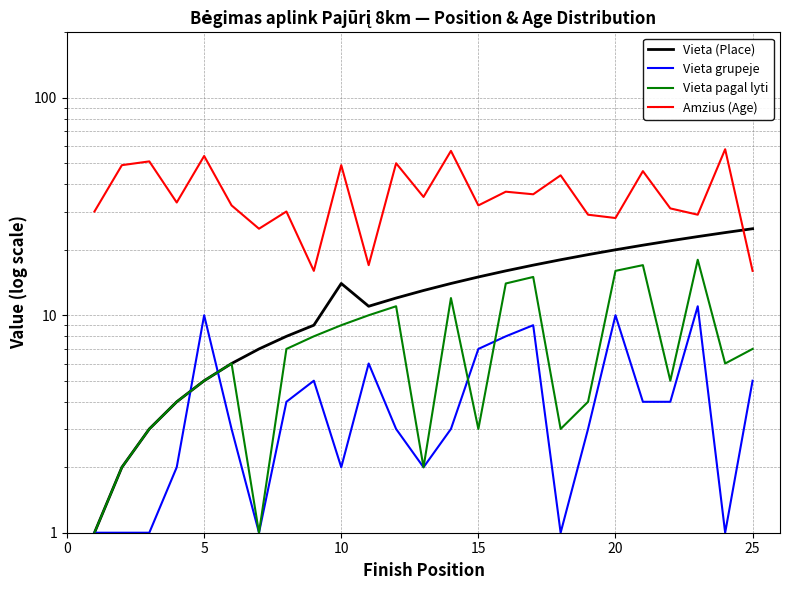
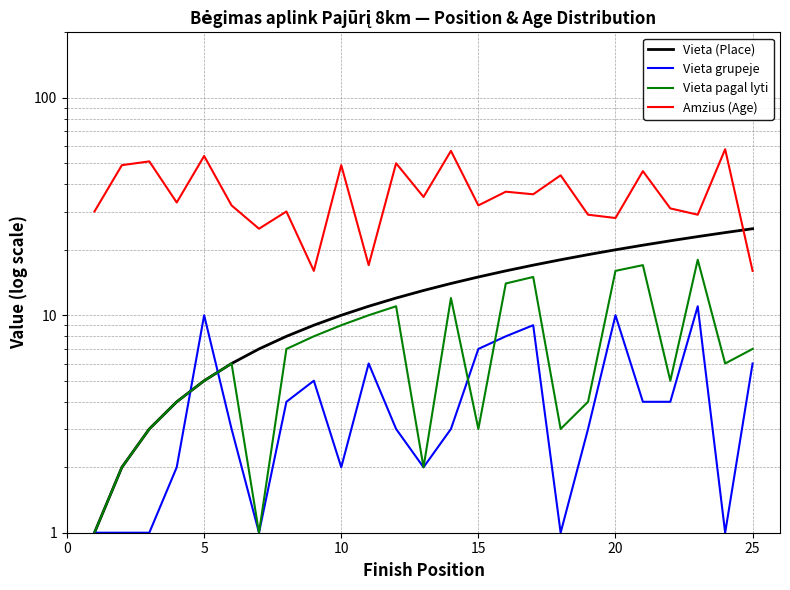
Vieta (Place), 10: 14 -> 10
Vieta grupeje, 25: 5 -> 6
